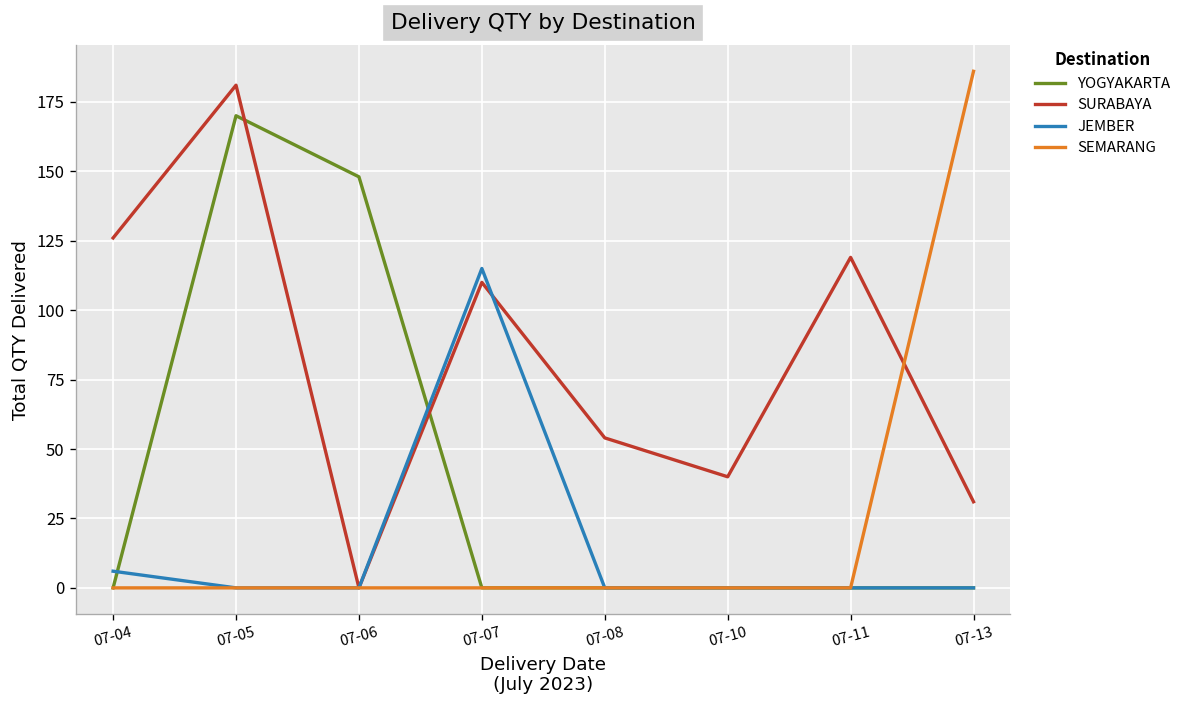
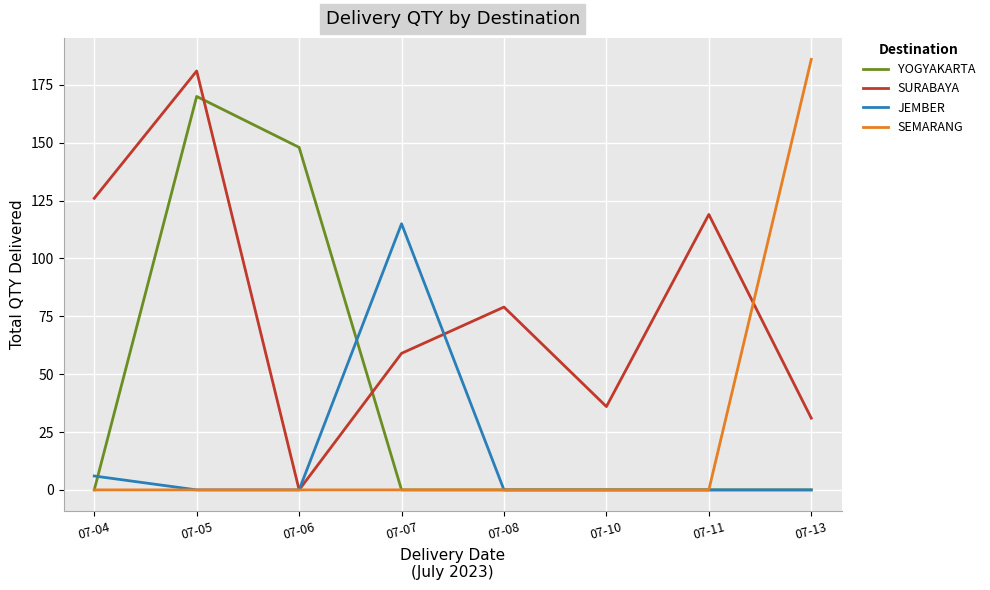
SURABAYA, 07-07: 110 -> 59
SURABAYA, 07-08: 54 -> 79
SURABAYA, 07-10: 40 -> 36
